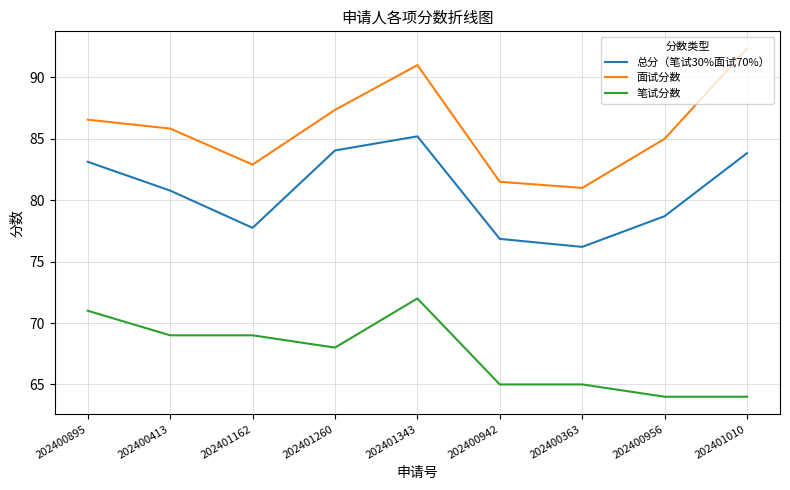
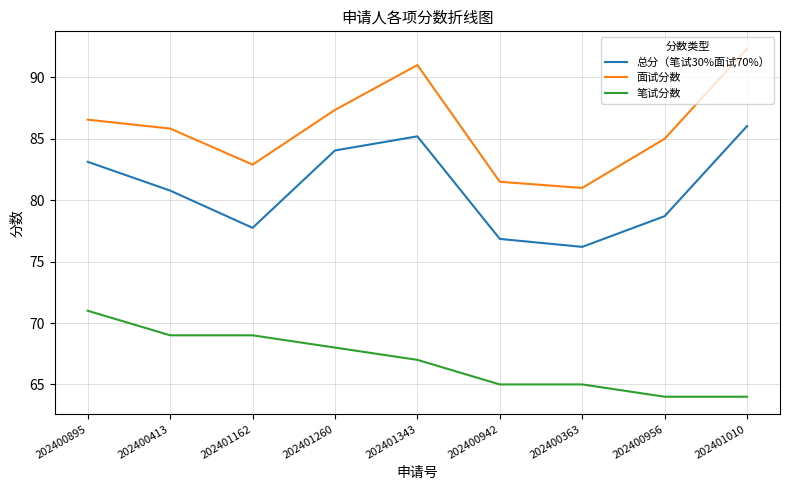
笔试分数, 202401343: 72 -> 67
总分（笔试30%面试70%）, 202401010: 83.8 -> 86.0
